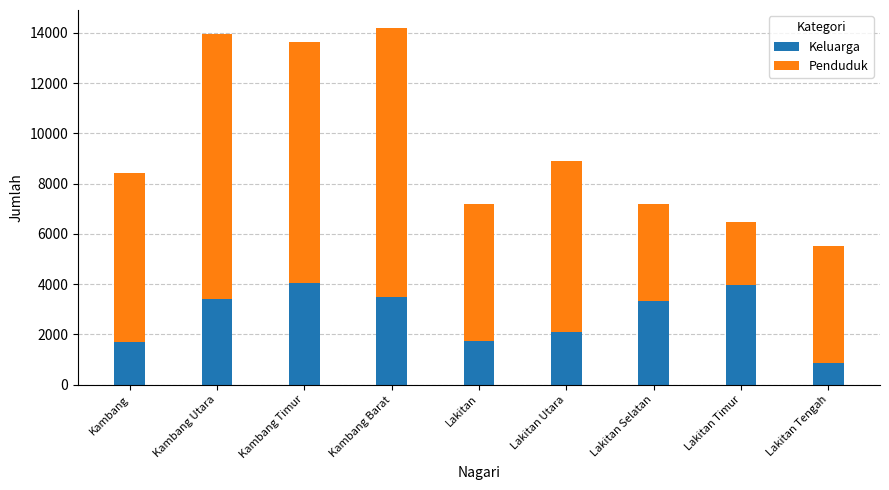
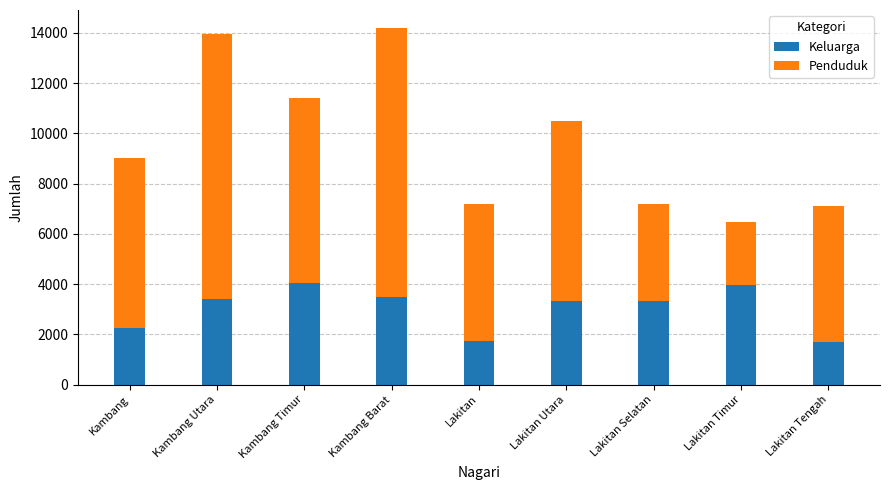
Keluarga, Kambang: 1700 -> 2300
Penduduk, Kambang Timur: 9600 -> 7400
Keluarga, Lakitan Utara: 2100 -> 3300
Penduduk, Lakitan Utara: 6800 -> 7200
Keluarga, Lakitan Tengah: 900 -> 1700
Penduduk, Lakitan Tengah: 4700 -> 5400
